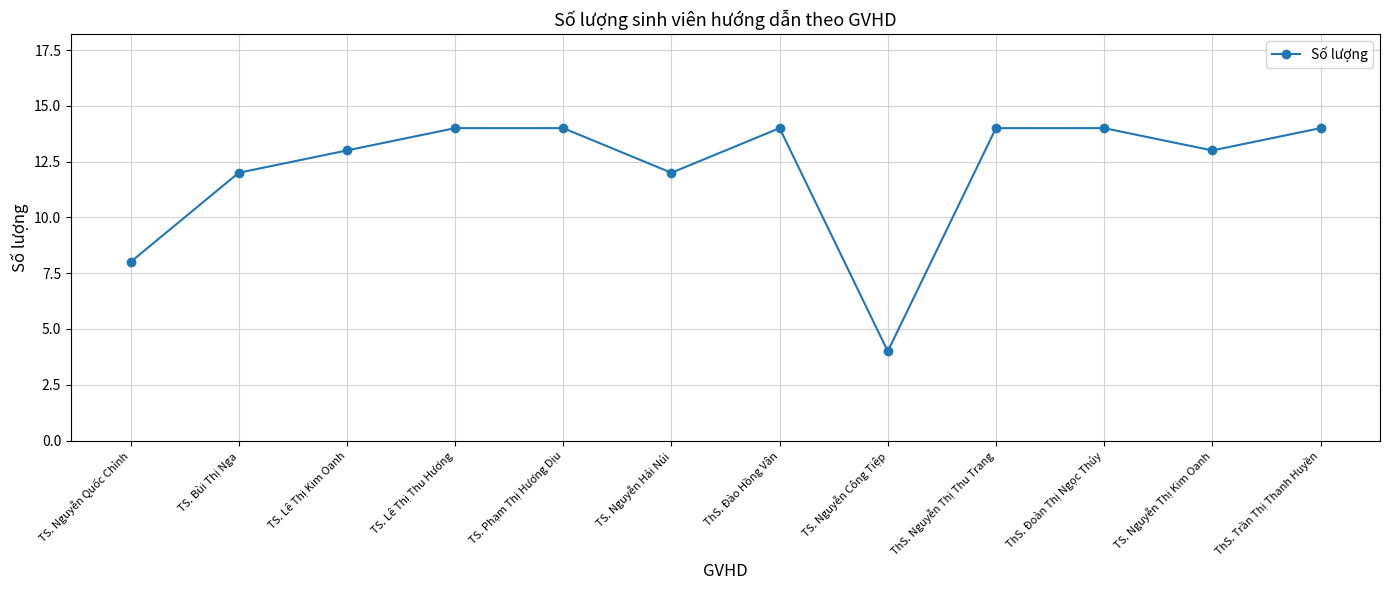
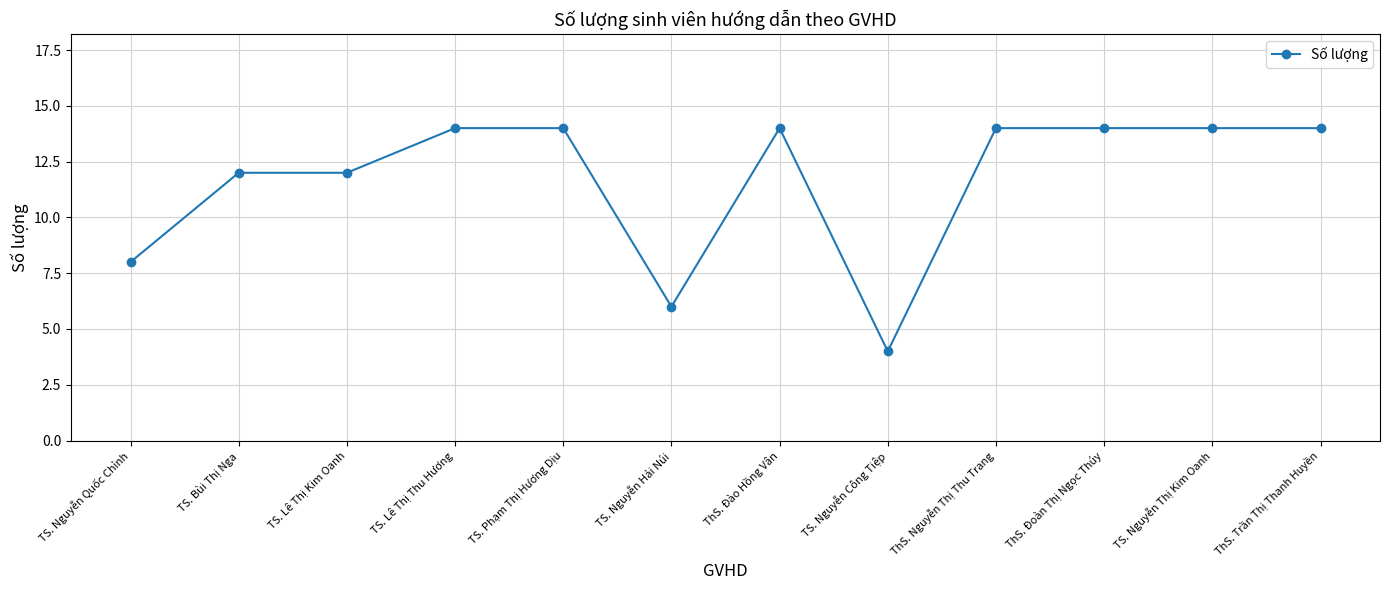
TS. Lê Thị Kim Oanh: 13 -> 12
TS. Nguyễn Hải Núi: 12 -> 6
TS. Nguyễn Thị Kim Oanh: 13 -> 14
